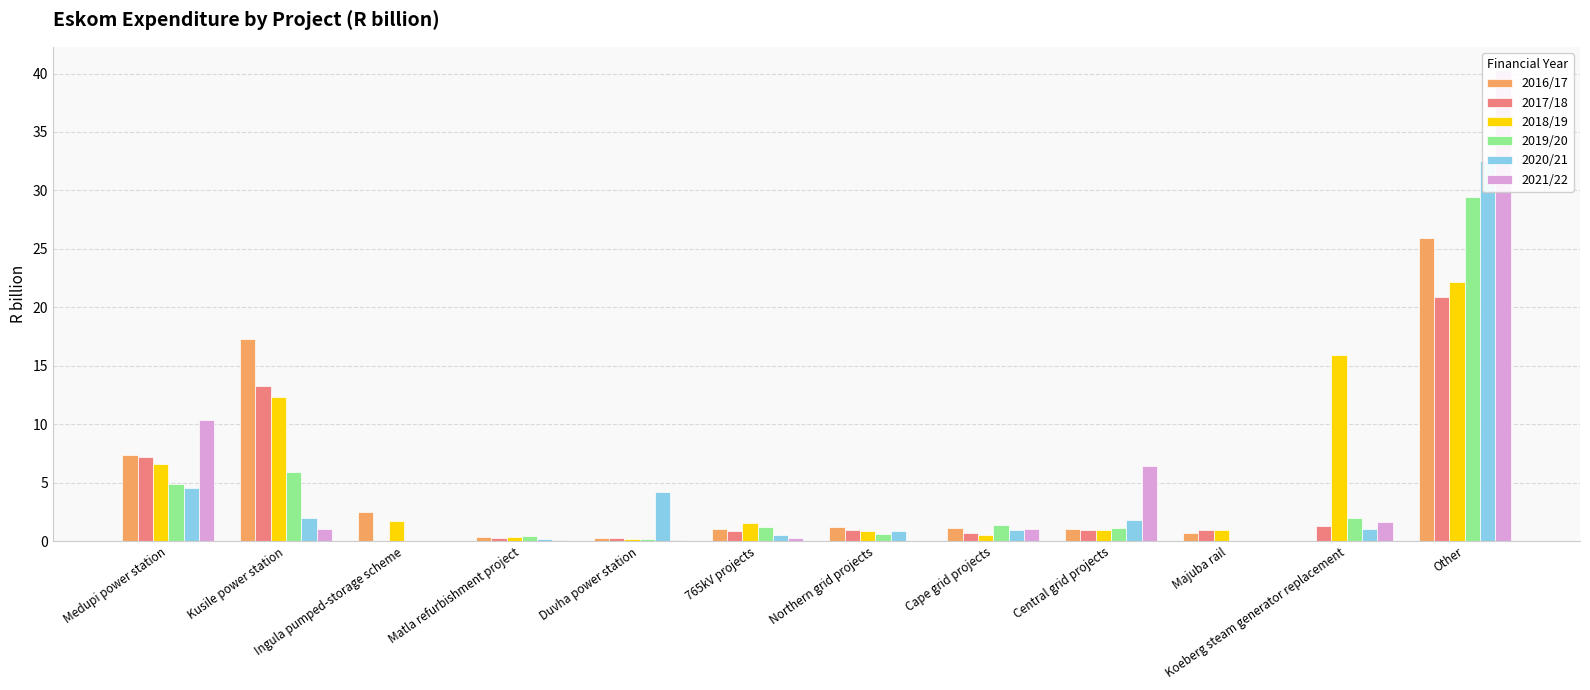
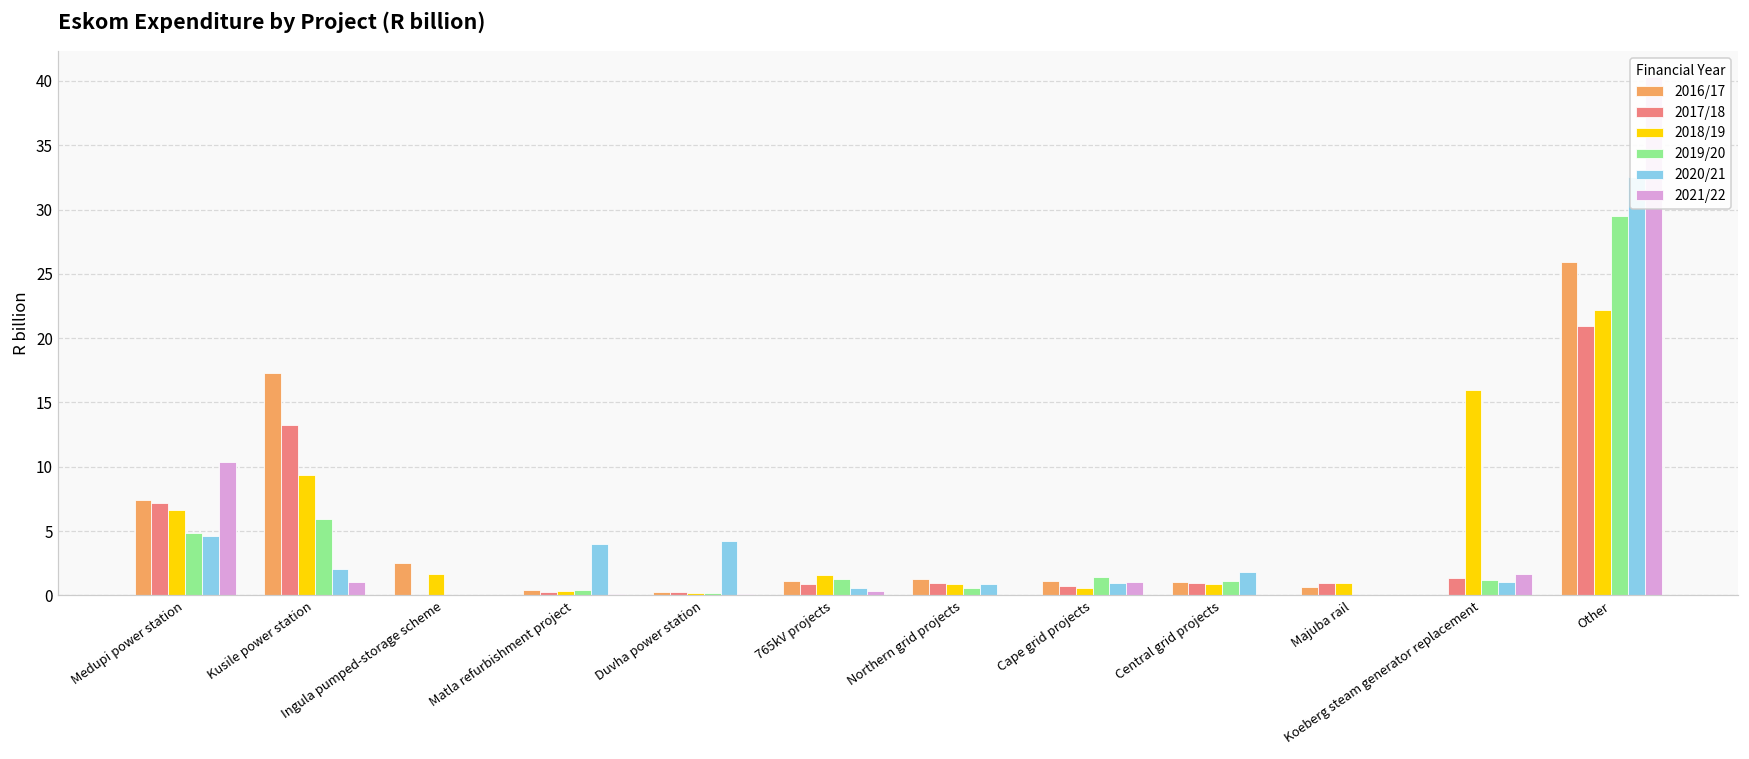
2018/19, Kusile power station: 12.3 -> 9.4
2020/21, Matla refurbishment project: 0.2 -> 4.0
2021/22, Central grid projects: 6.4 -> 0.0
2019/20, Koeberg steam generator replacement: 2.0 -> 1.2
